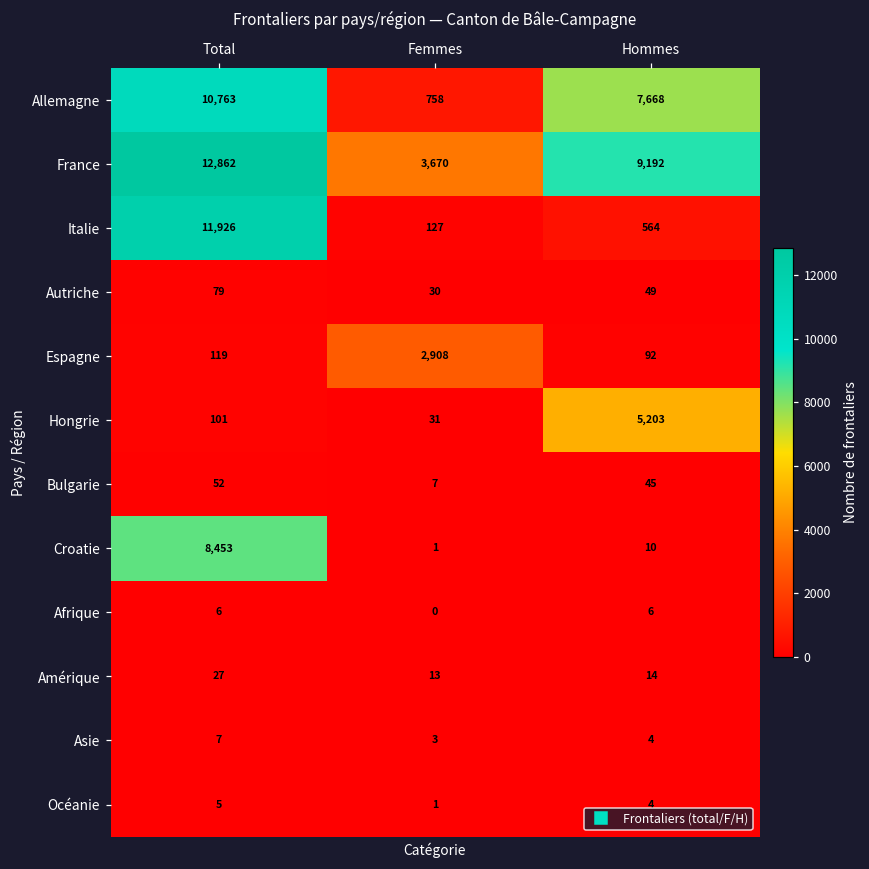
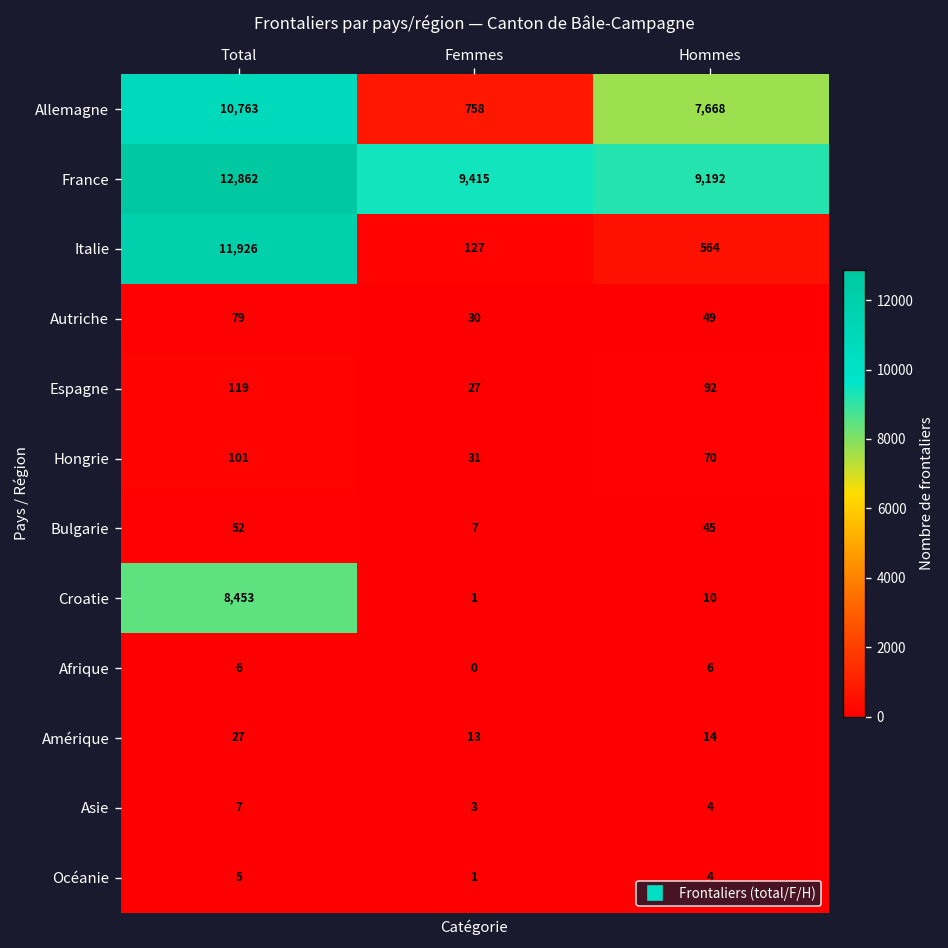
France, Femmes: 3,670 -> 9,415
Espagne, Femmes: 2,908 -> 27
Hongrie, Hommes: 5,203 -> 70
